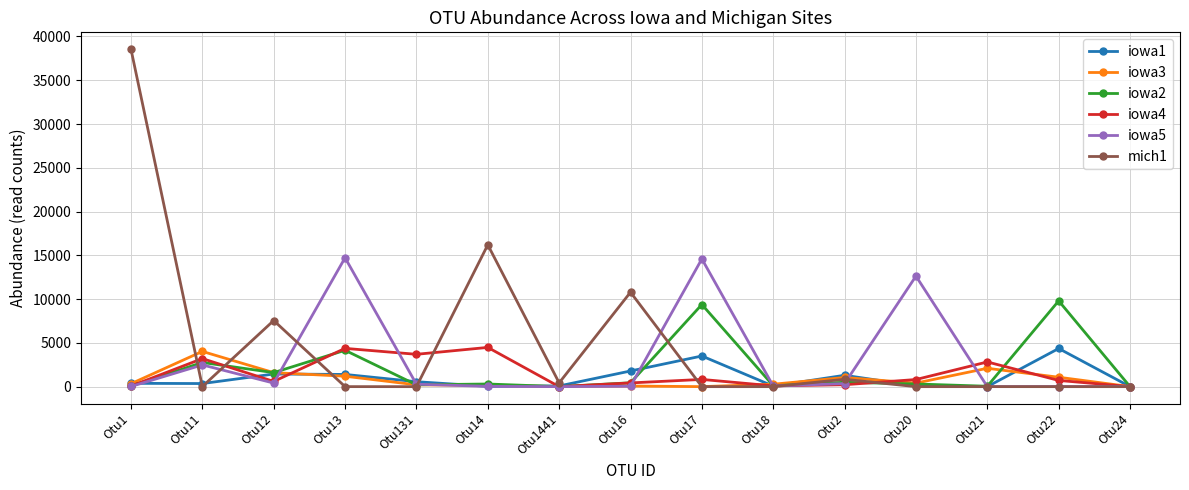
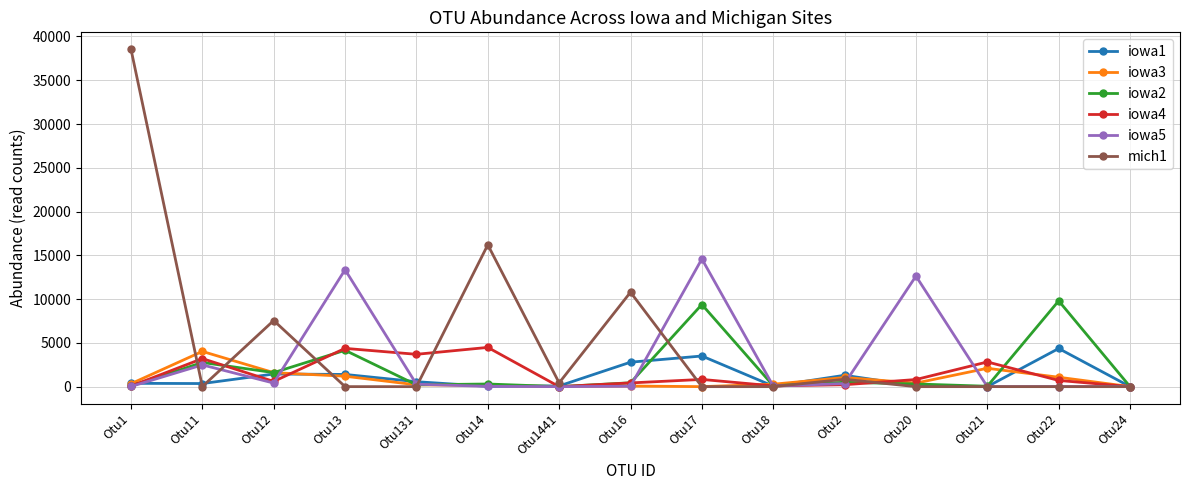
iowa5, Otu13: 15000 -> 13000
iowa1, Otu16: 2000 -> 3000
